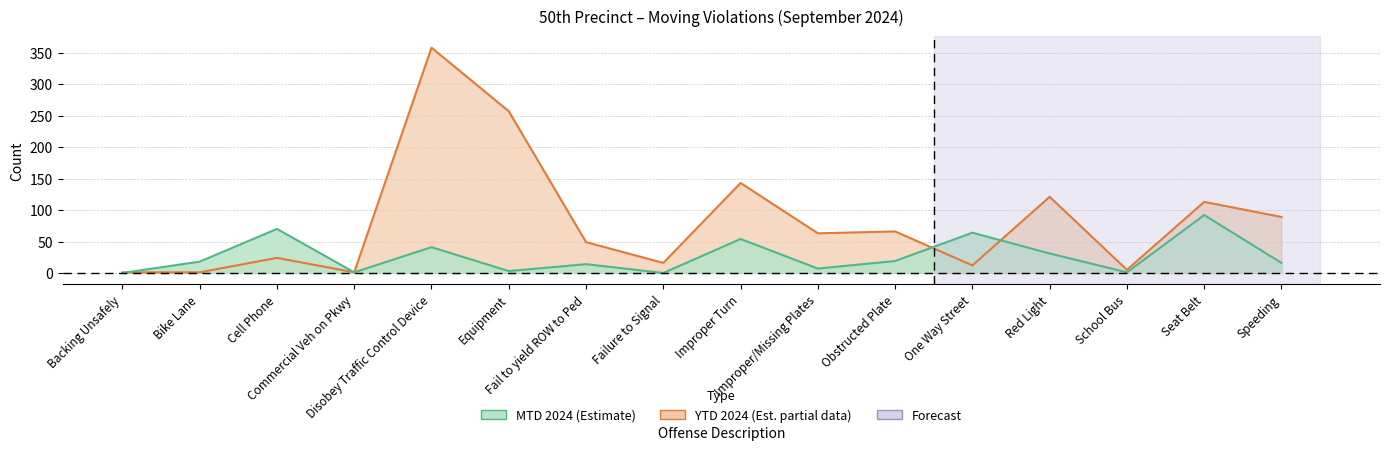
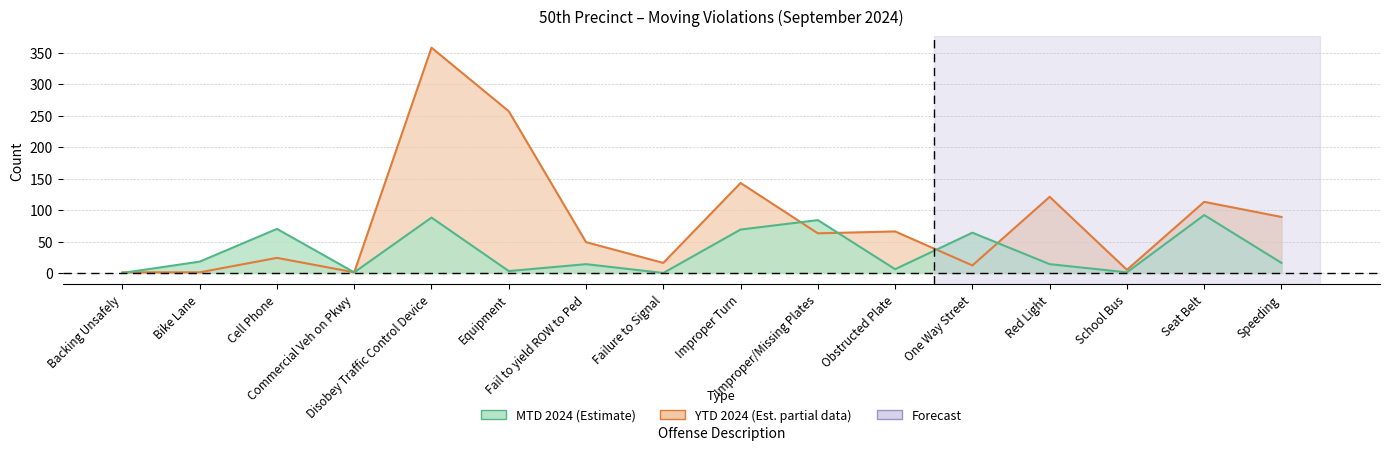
MTD 2024 (Estimate), Disobey Traffic Control Device: 40 -> 90
MTD 2024 (Estimate), Improper Turn: 50 -> 70
MTD 2024 (Estimate), Improper/Missing Plates: 10 -> 80
MTD 2024 (Estimate), Obstructed Plate: 20 -> 10
MTD 2024 (Estimate), Red Light: 30 -> 10
